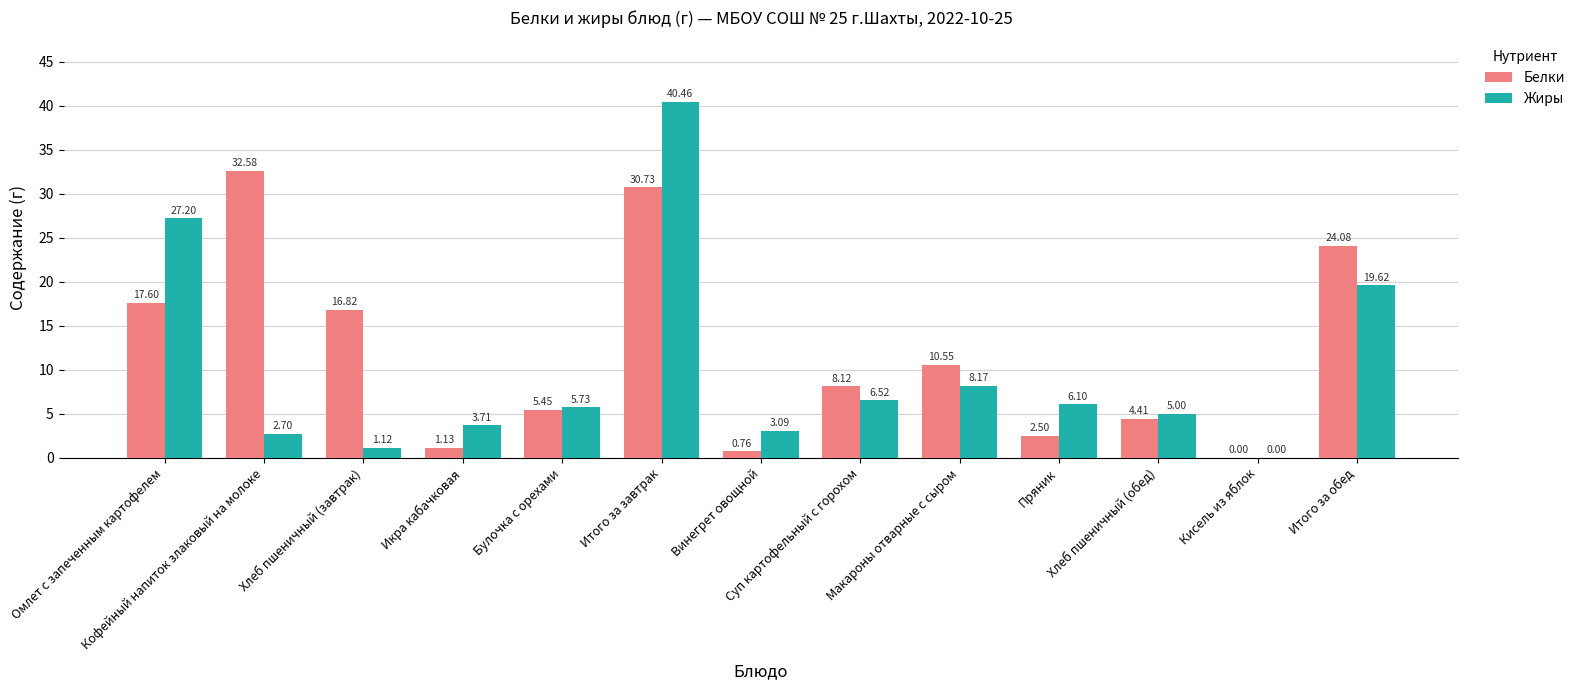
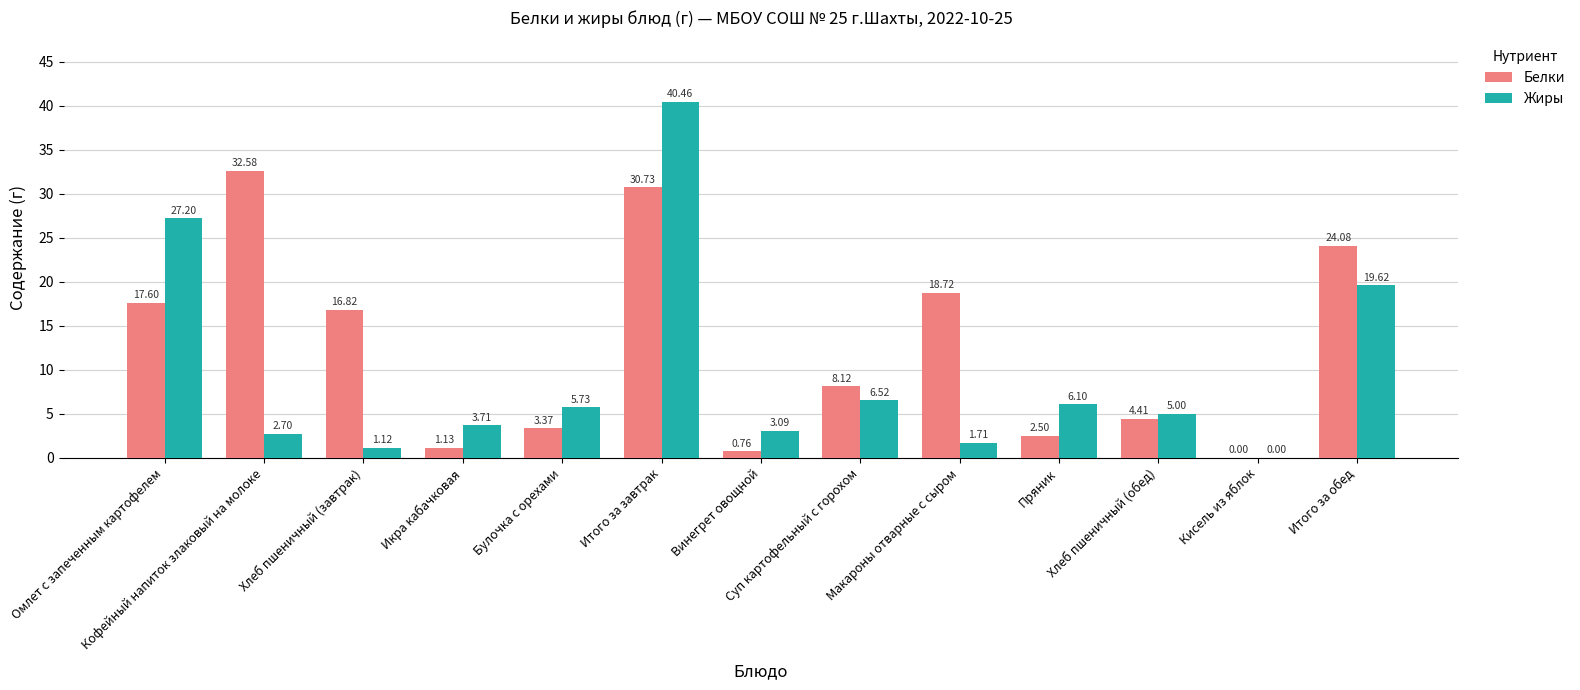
Белки, Булочка с орехами: 5.45 -> 3.37
Белки, Макароны отварные с сыром: 10.55 -> 18.72
Жиры, Макароны отварные с сыром: 8.17 -> 1.71
